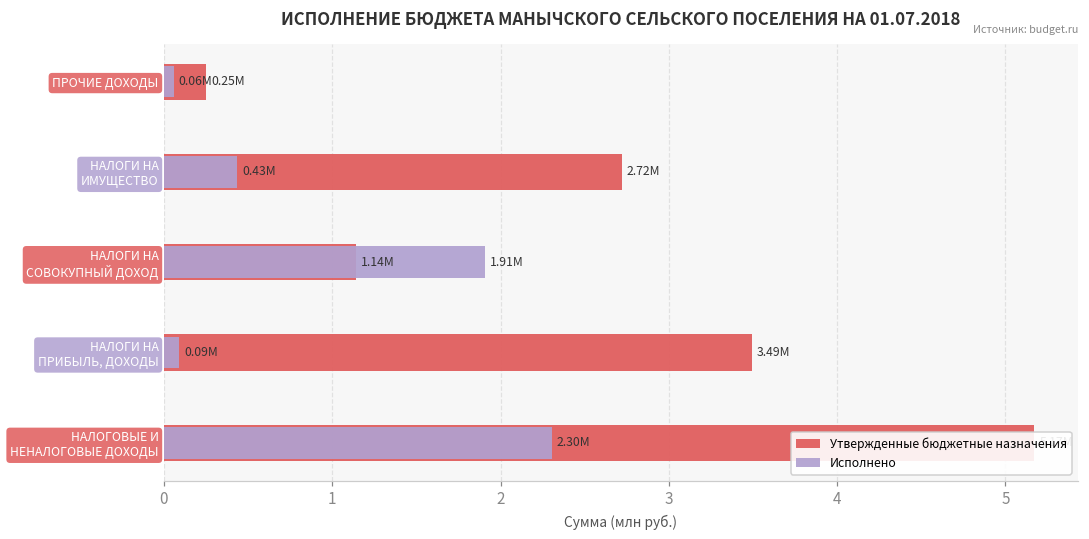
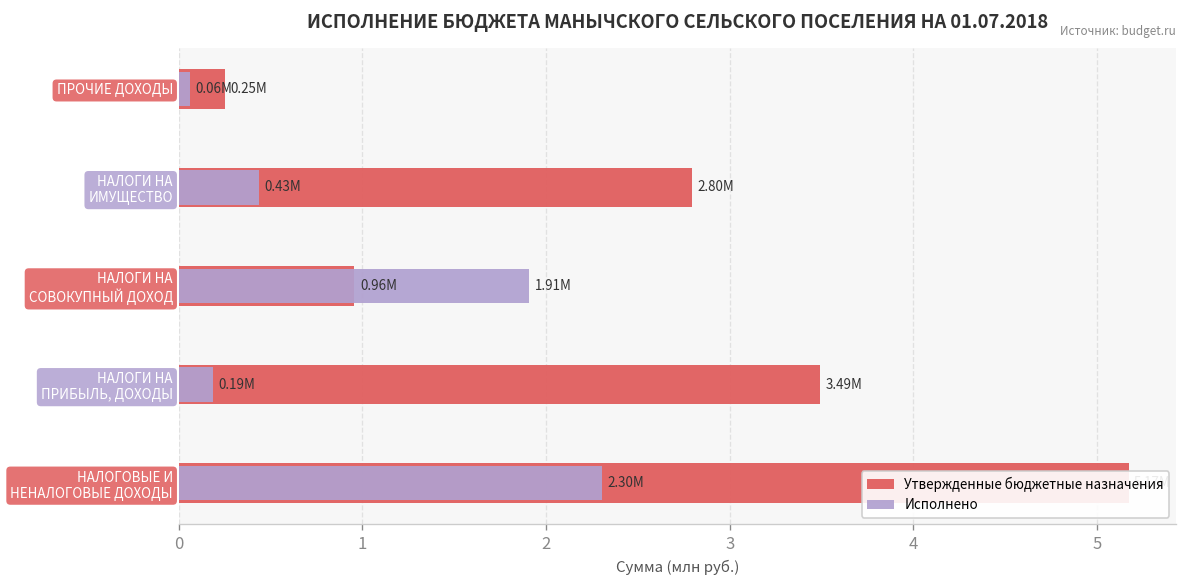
Утвержденные бюджетные назначения, НАЛОГИ НА ИМУЩЕСТВО: 2.72M -> 2.80M
Утвержденные бюджетные назначения, НАЛОГИ НА СОВОКУПНЫЙ ДОХОД: 1.14M -> 0.96M
Исполнено, НАЛОГИ НА ПРИБЫЛЬ, ДОХОДЫ: 0.09M -> 0.19M
